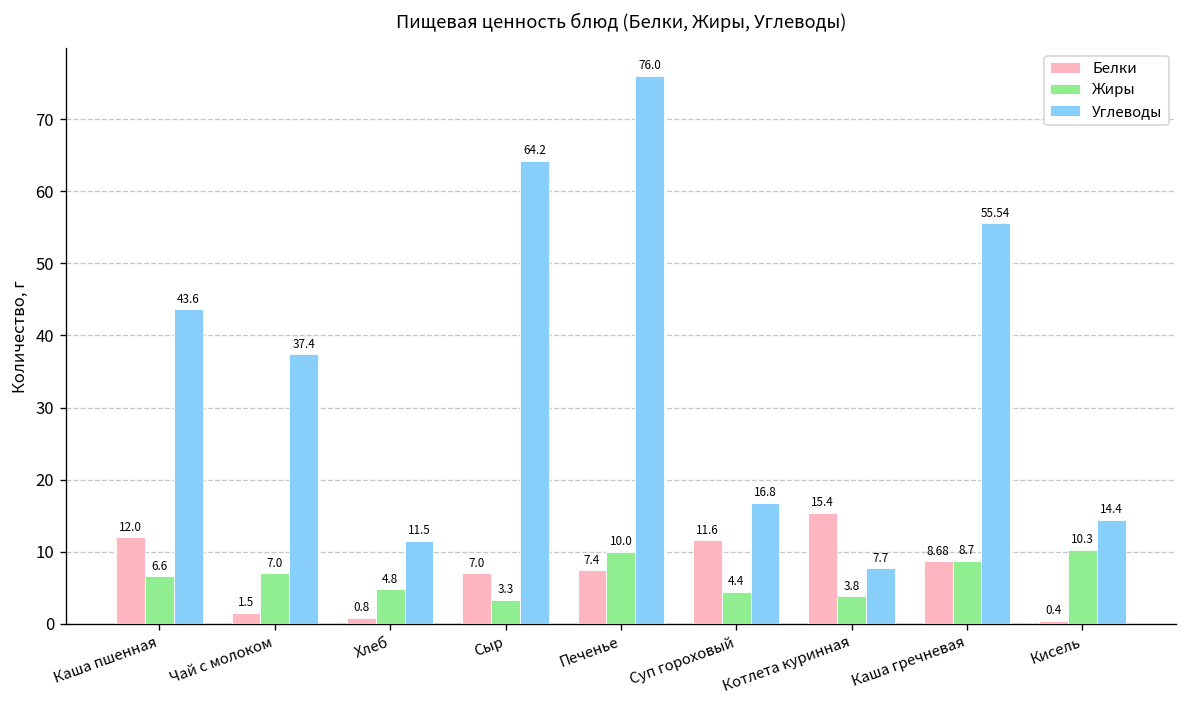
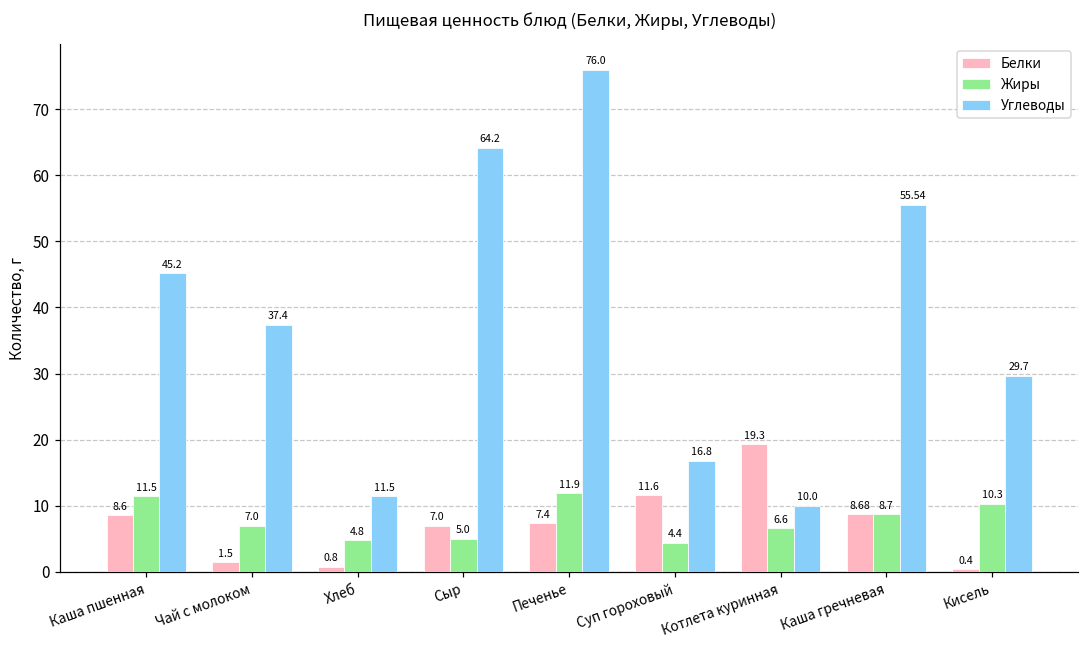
Белки, Каша пшенная: 12.0 -> 8.6
Жиры, Каша пшенная: 6.6 -> 11.5
Углеводы, Каша пшенная: 43.6 -> 45.2
Жиры, Сыр: 3.3 -> 5.0
Жиры, Печенье: 10.0 -> 11.9
Белки, Котлета куринная: 15.4 -> 19.3
Жиры, Котлета куринная: 3.8 -> 6.6
Углеводы, Котлета куринная: 7.7 -> 10.0
Углеводы, Кисель: 14.4 -> 29.7
